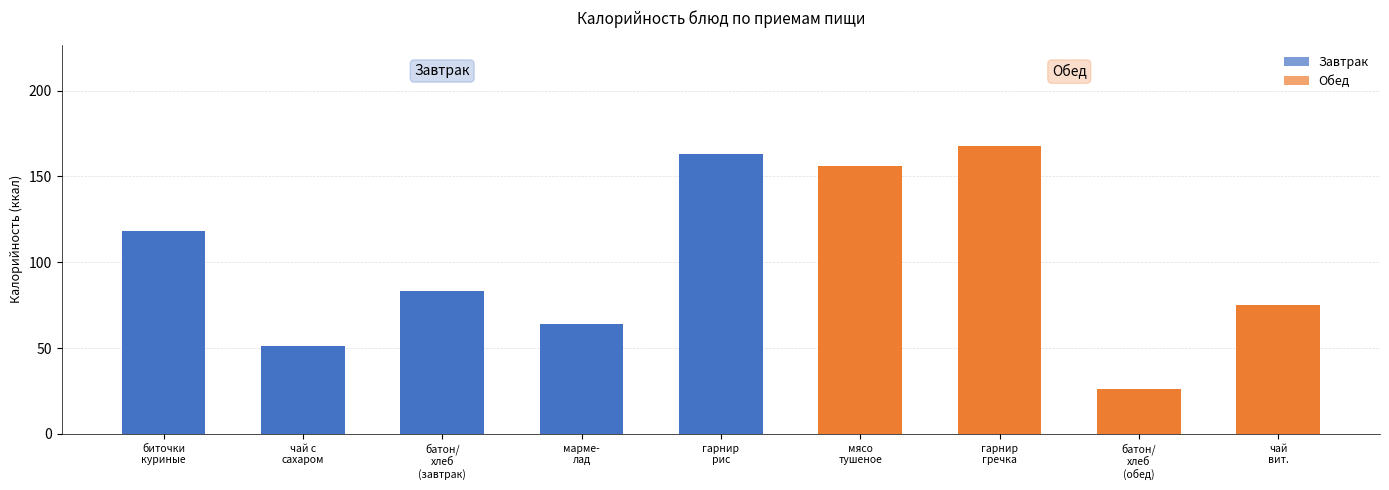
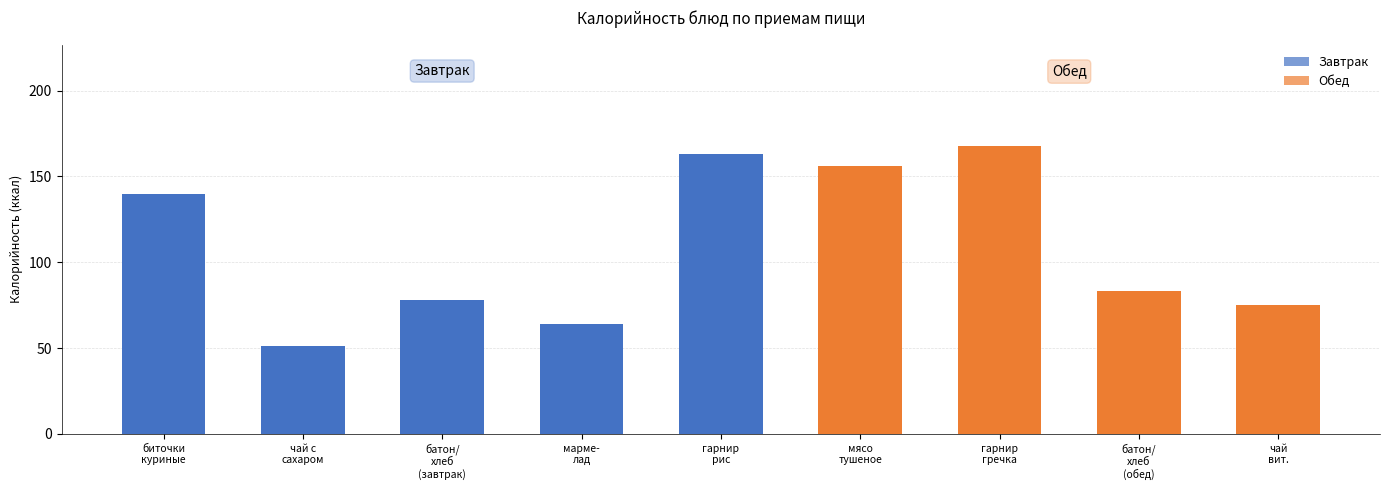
биточки куриные: 118 -> 140
батон/ хлеб (завтрак): 83 -> 78
батон/ хлеб (обед): 26 -> 83
